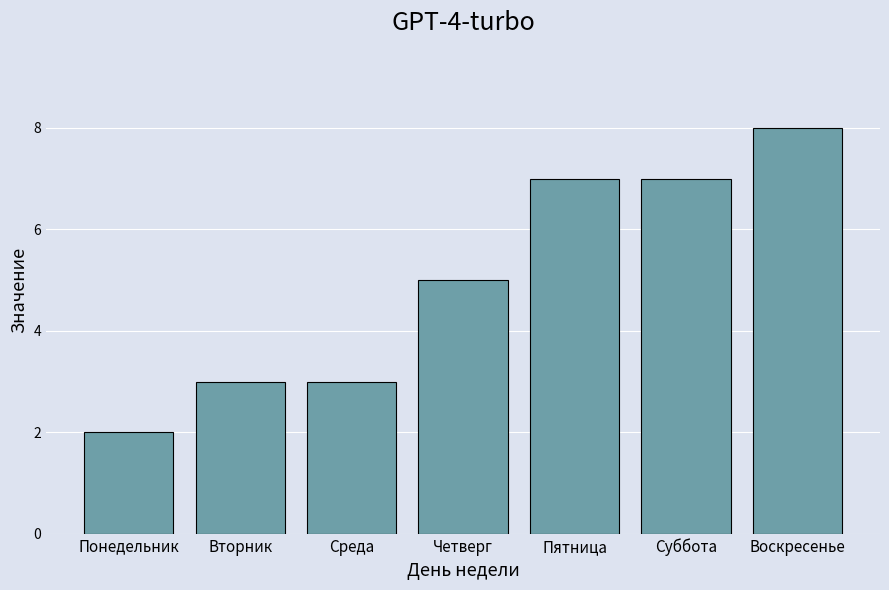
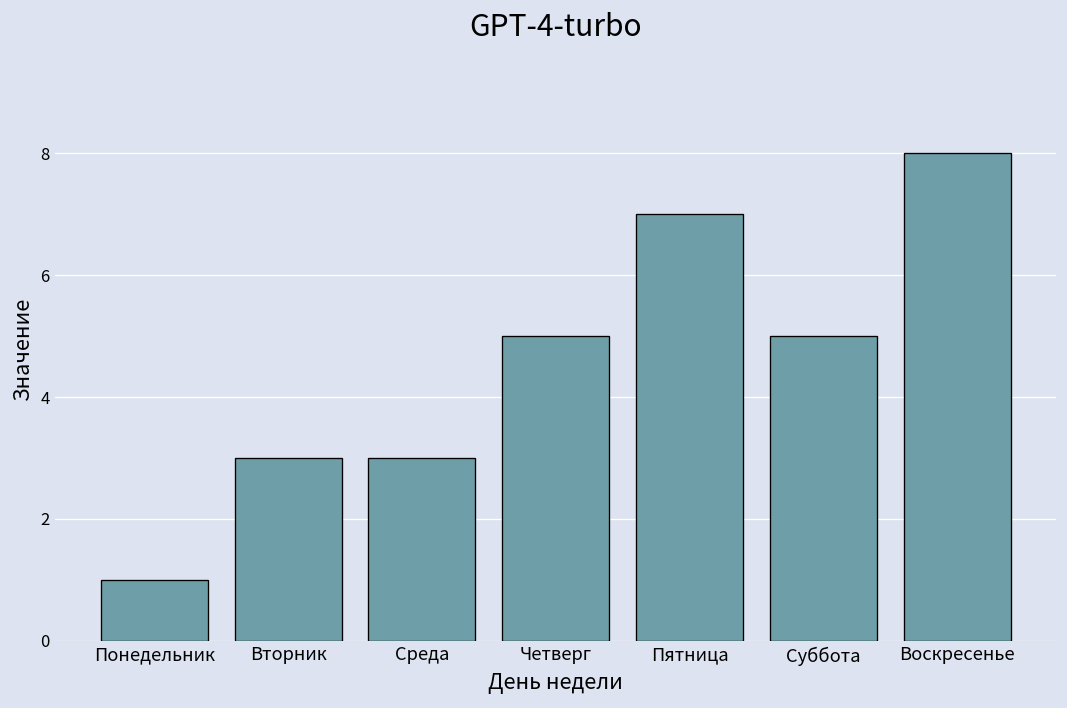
Понедельник: 2 -> 1
Суббота: 7 -> 5
